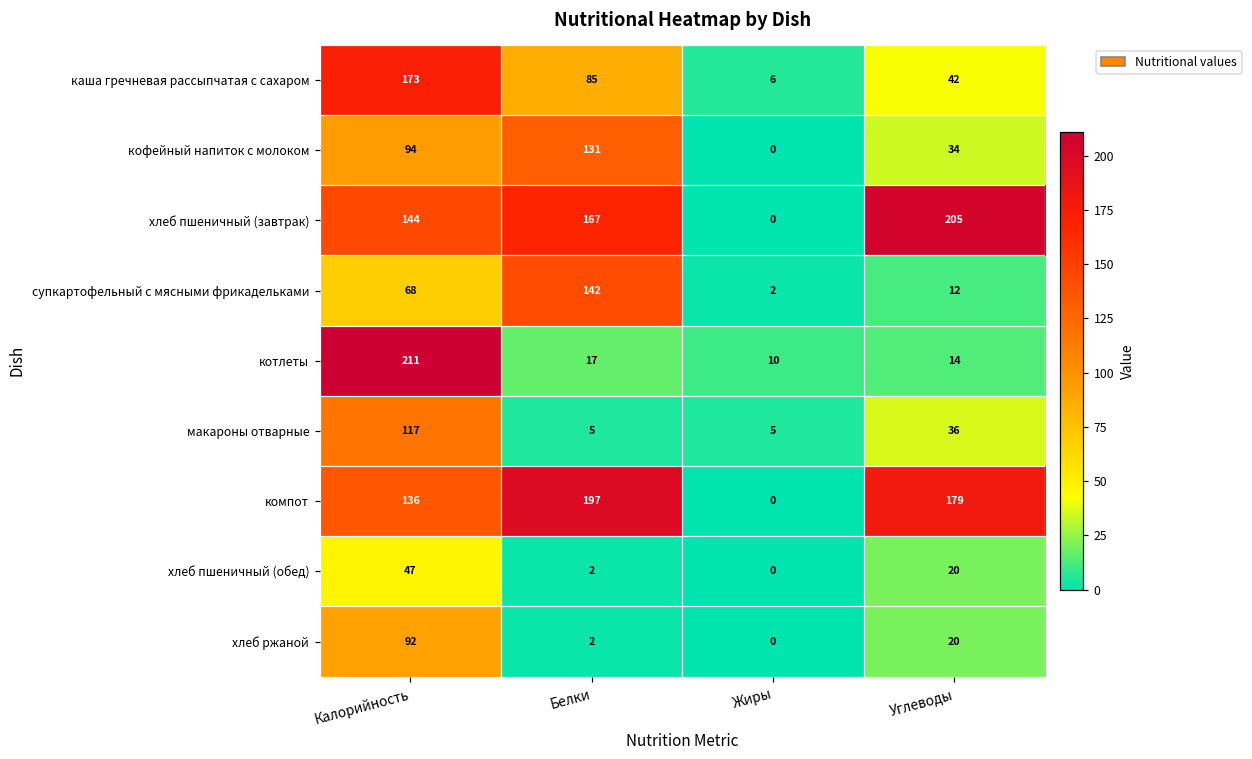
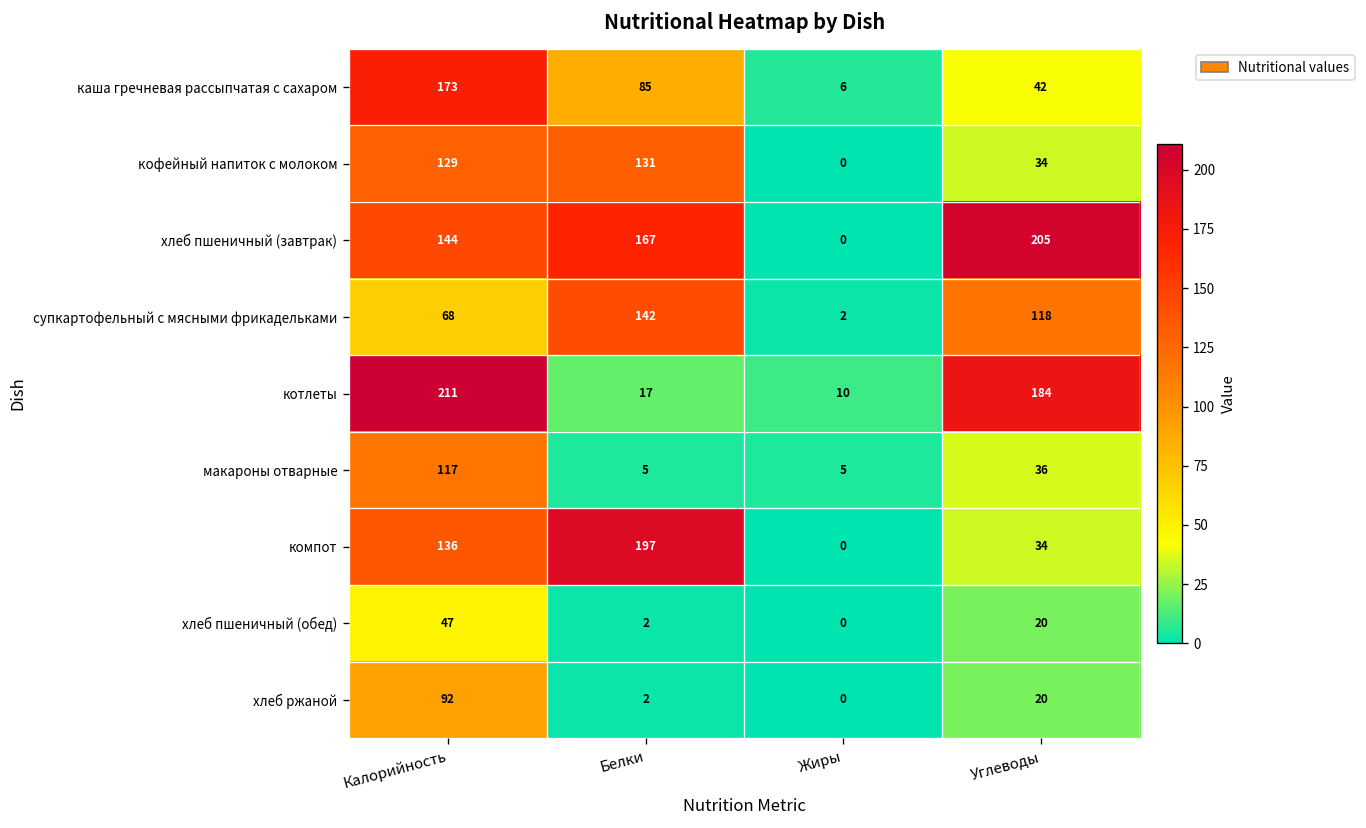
кофейный напиток с молоком, Калорийность: 94 -> 129
супкартофельный с мясными фрикадельками, Углеводы: 12 -> 118
котлеты, Углеводы: 14 -> 184
компот, Углеводы: 179 -> 34
